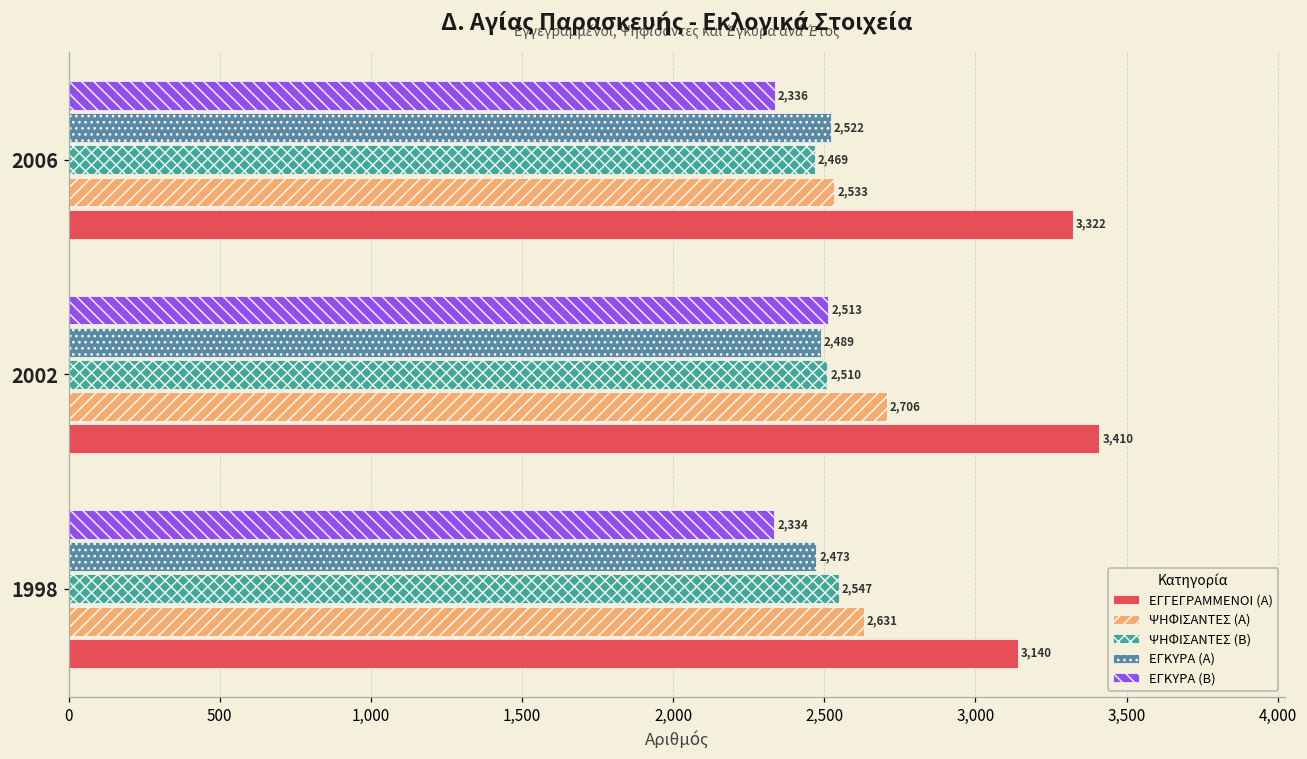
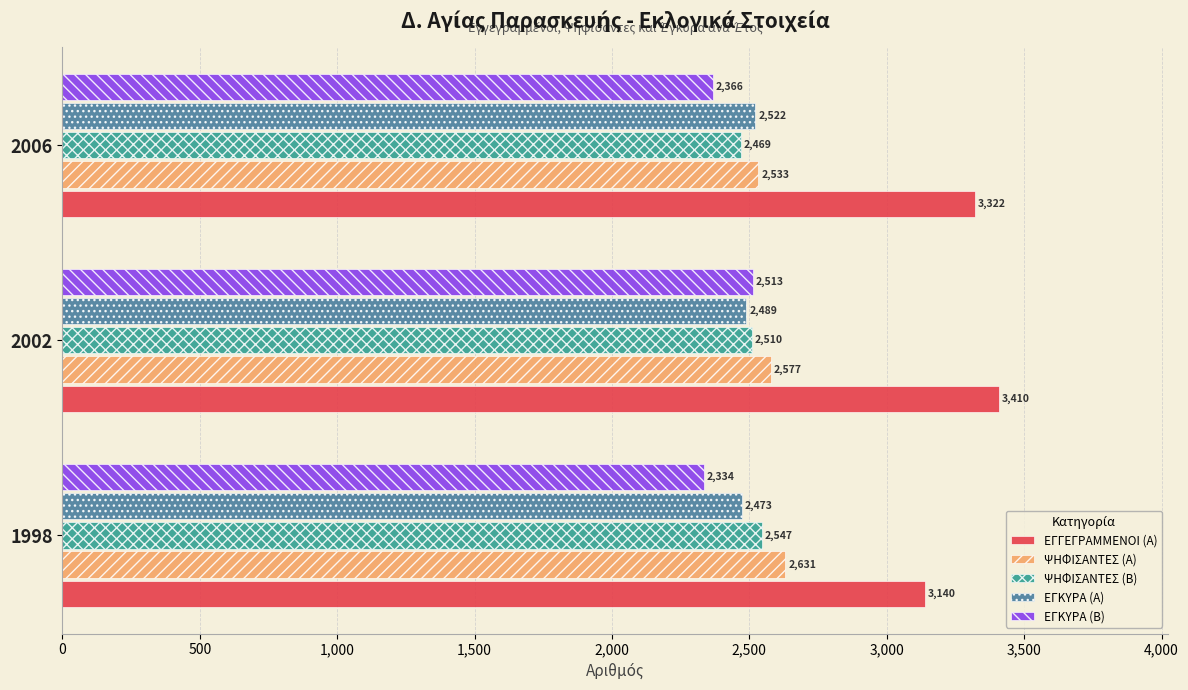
ΕΓΚΥΡΑ (Β), 2006: 2,336 -> 2,366
ΨΗΦΙΣΑΝΤΕΣ (Α), 2002: 2,706 -> 2,577
